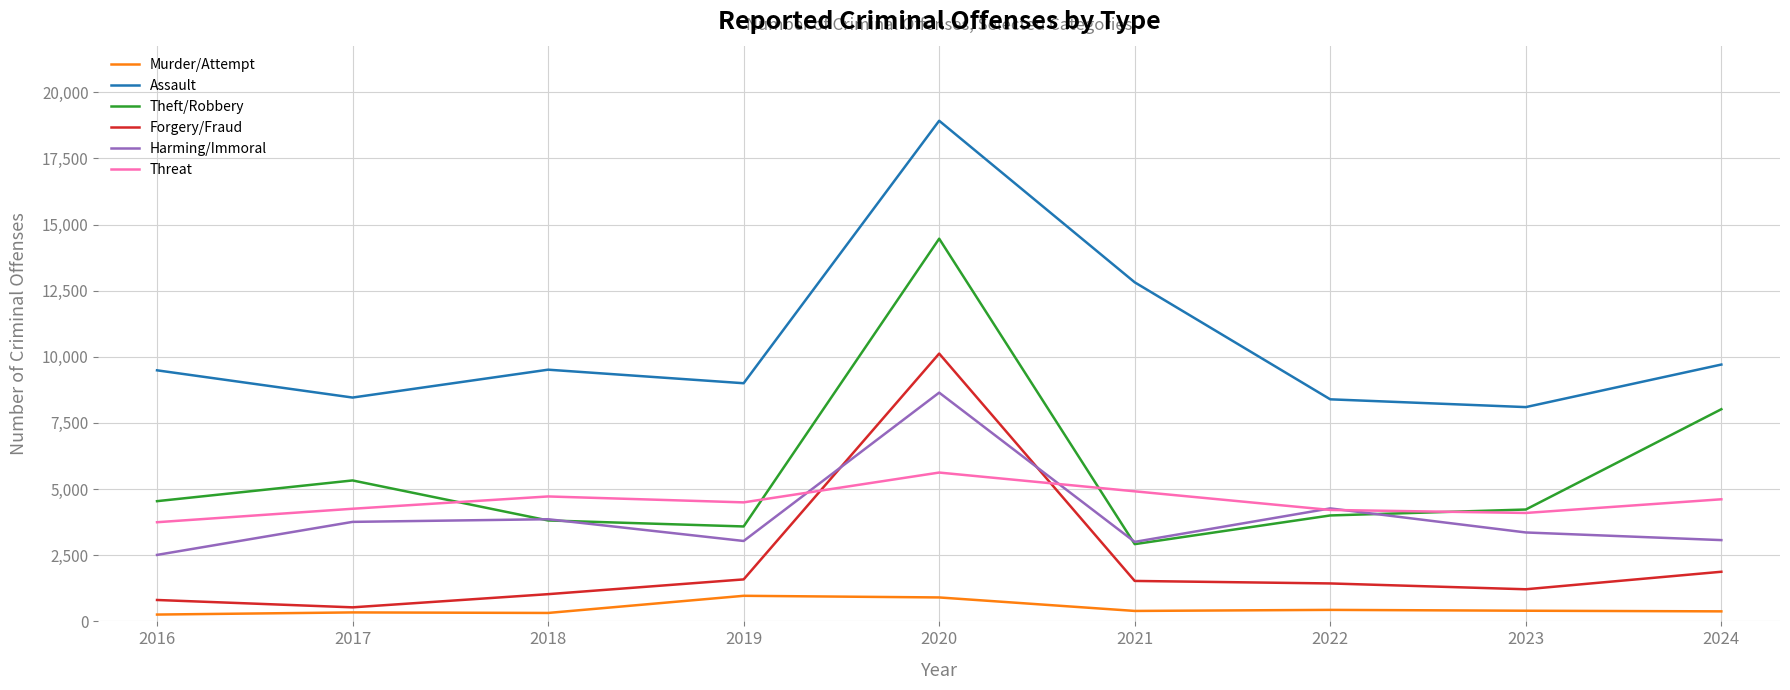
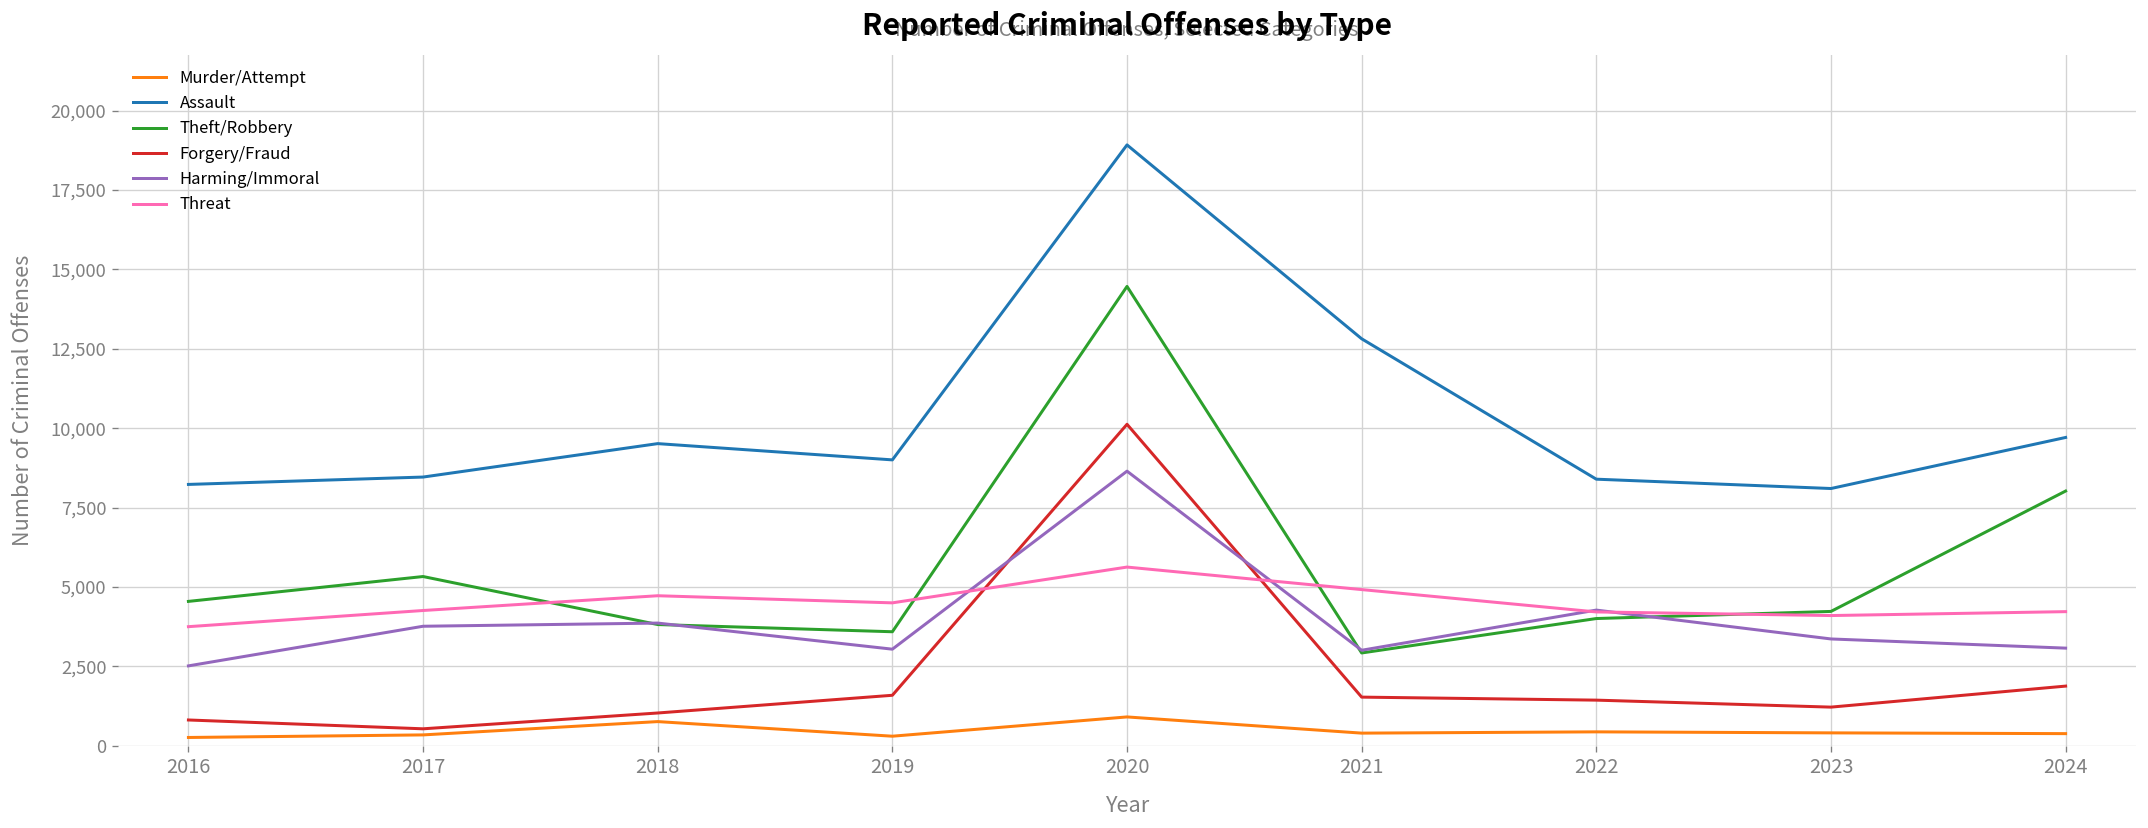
Assault, 2016: 9,500 -> 8,200
Murder/Attempt, 2018: 300 -> 800
Murder/Attempt, 2019: 1,000 -> 300
Threat, 2024: 4,600 -> 4,200
